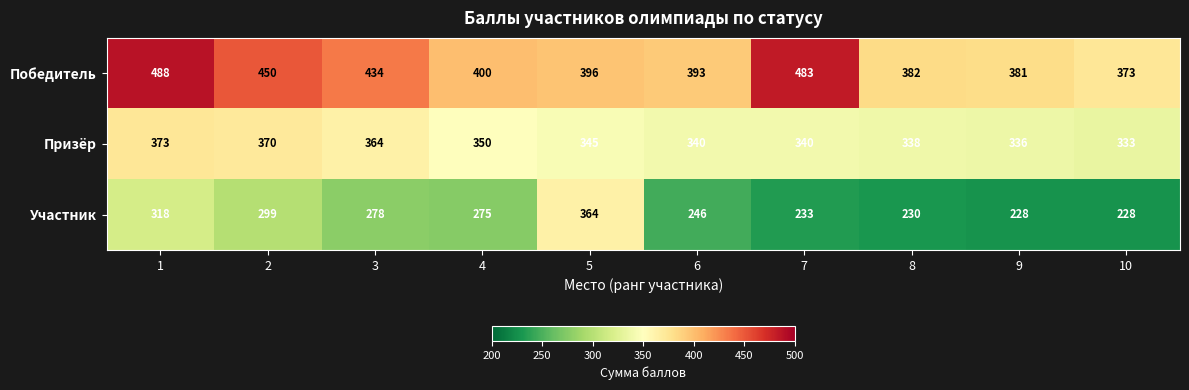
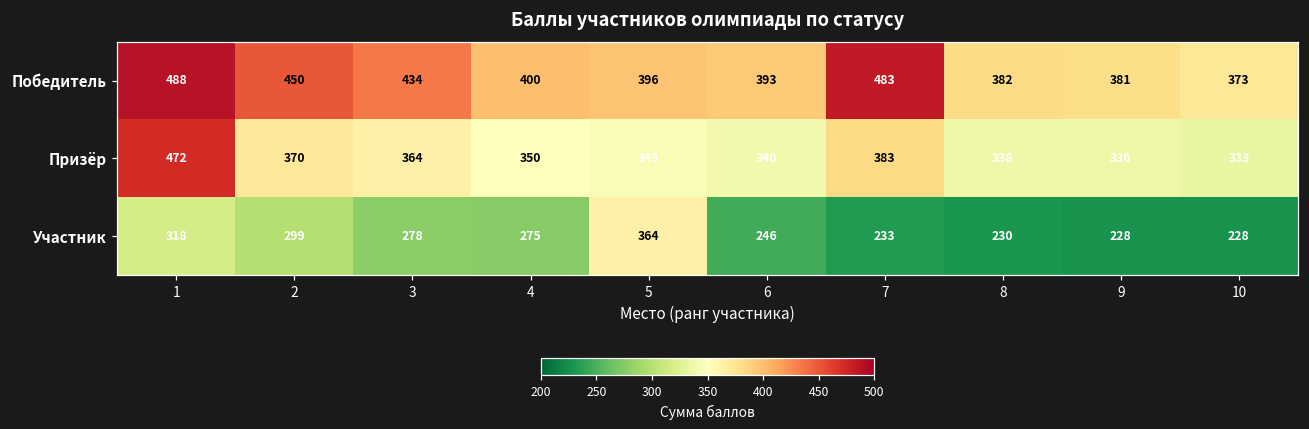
Призёр, 1: 373 -> 472
Призёр, 7: 340 -> 383
